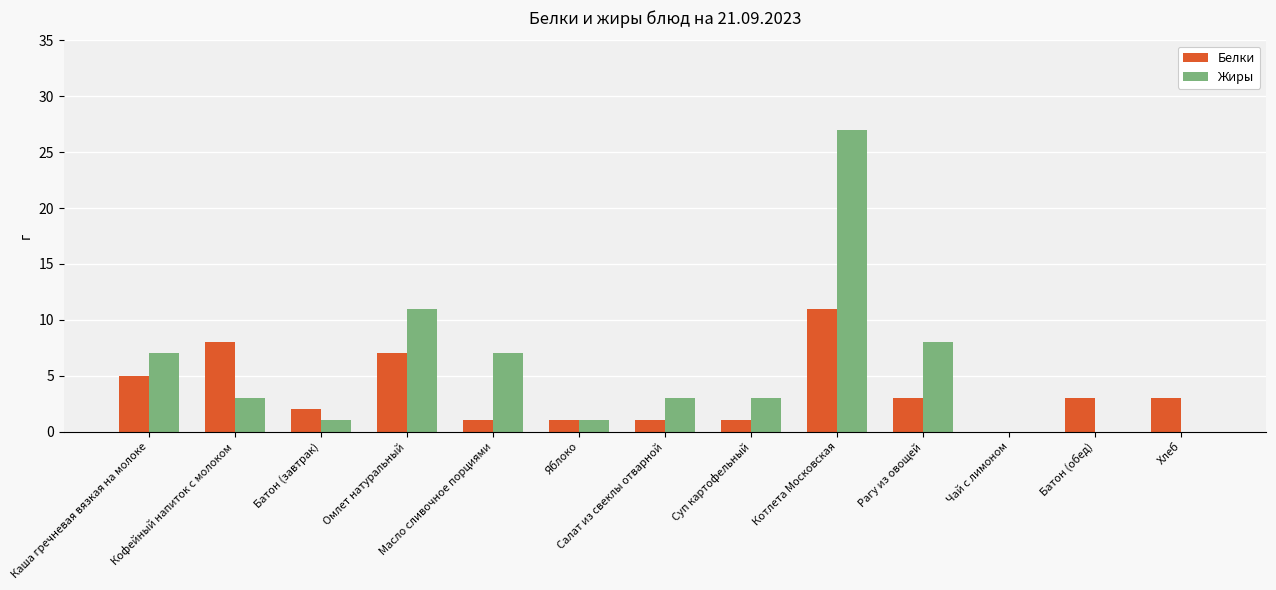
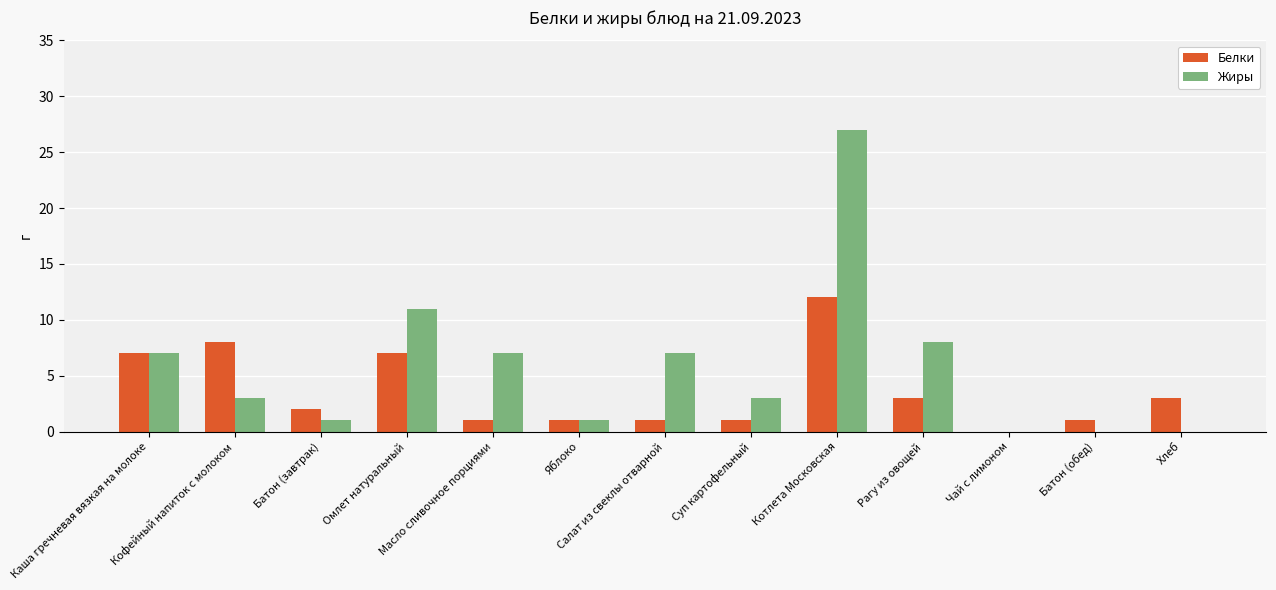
Белки, Каша гречневая вязкая на молоке: 5 -> 7
Жиры, Салат из свеклы отварной: 3 -> 7
Белки, Котлета Московская: 11 -> 12
Белки, Батон (обед): 3 -> 1
